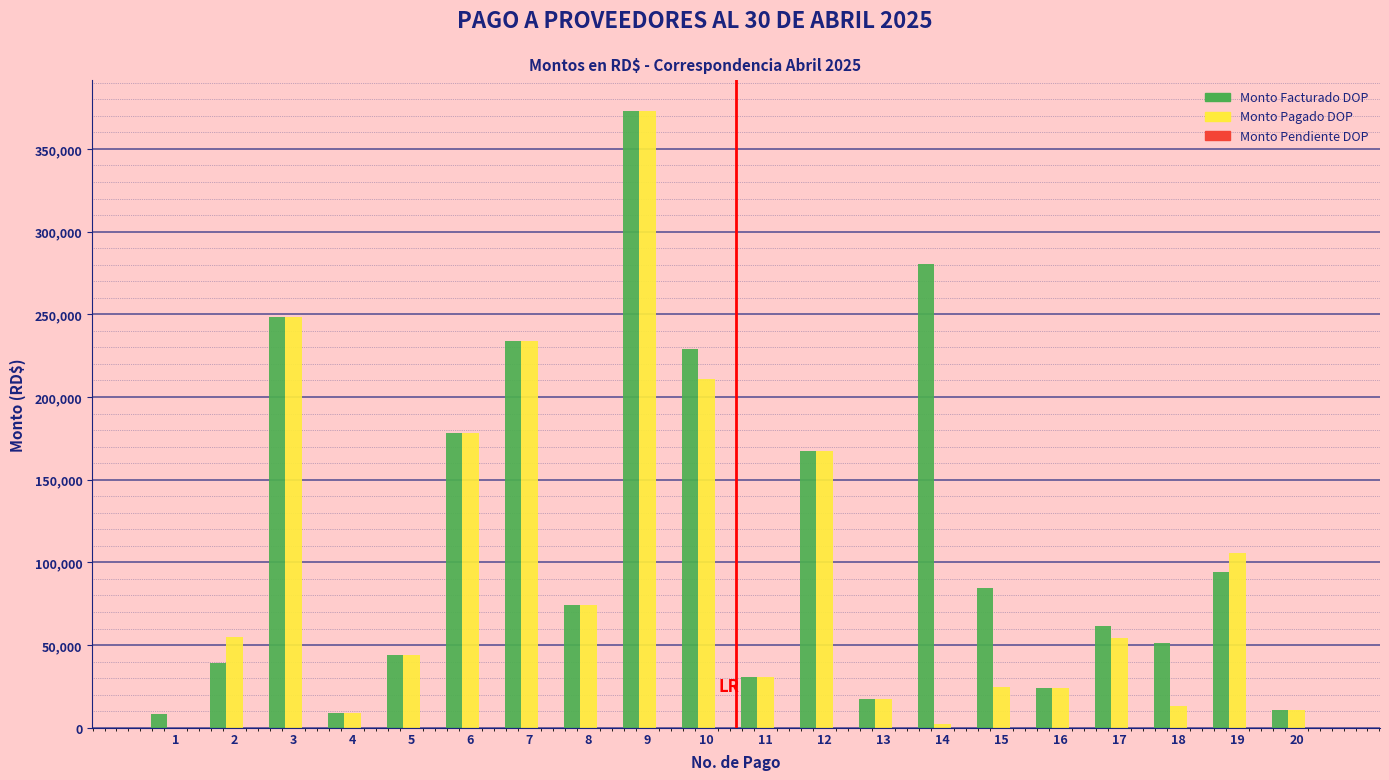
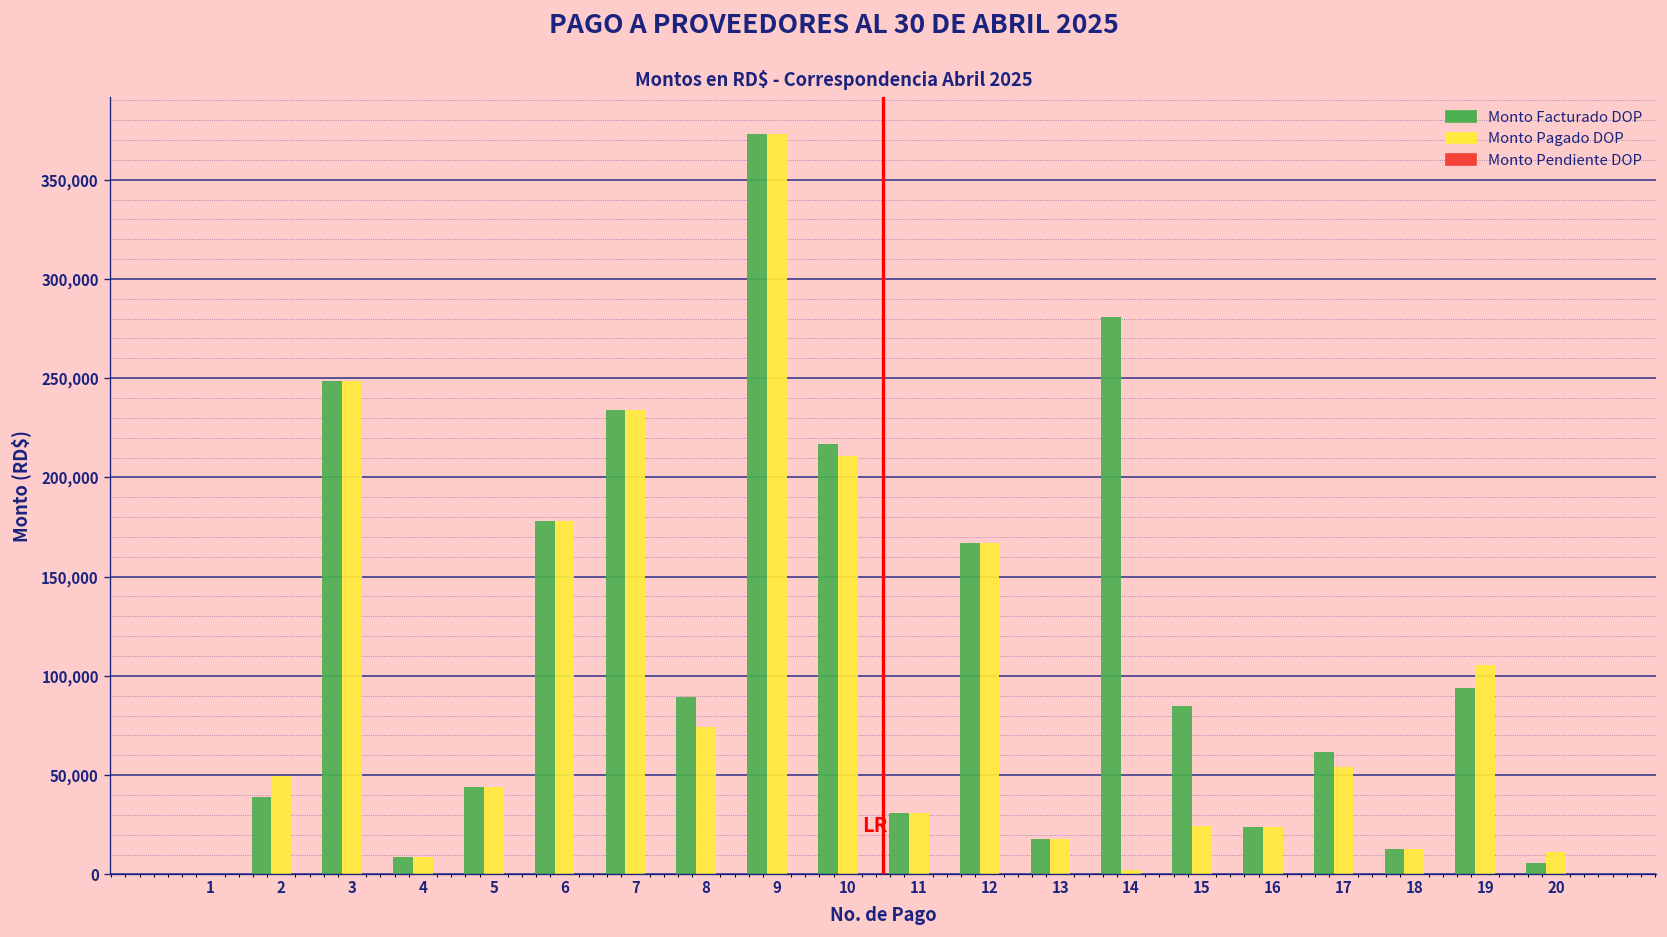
Monto Facturado DOP, 1: 8,000 -> 0
Monto Pagado DOP, 2: 55,000 -> 50,000
Monto Facturado DOP, 8: 74,000 -> 89,000
Monto Facturado DOP, 10: 229,000 -> 217,000
Monto Facturado DOP, 18: 51,000 -> 13,000
Monto Facturado DOP, 20: 11,000 -> 6,000
